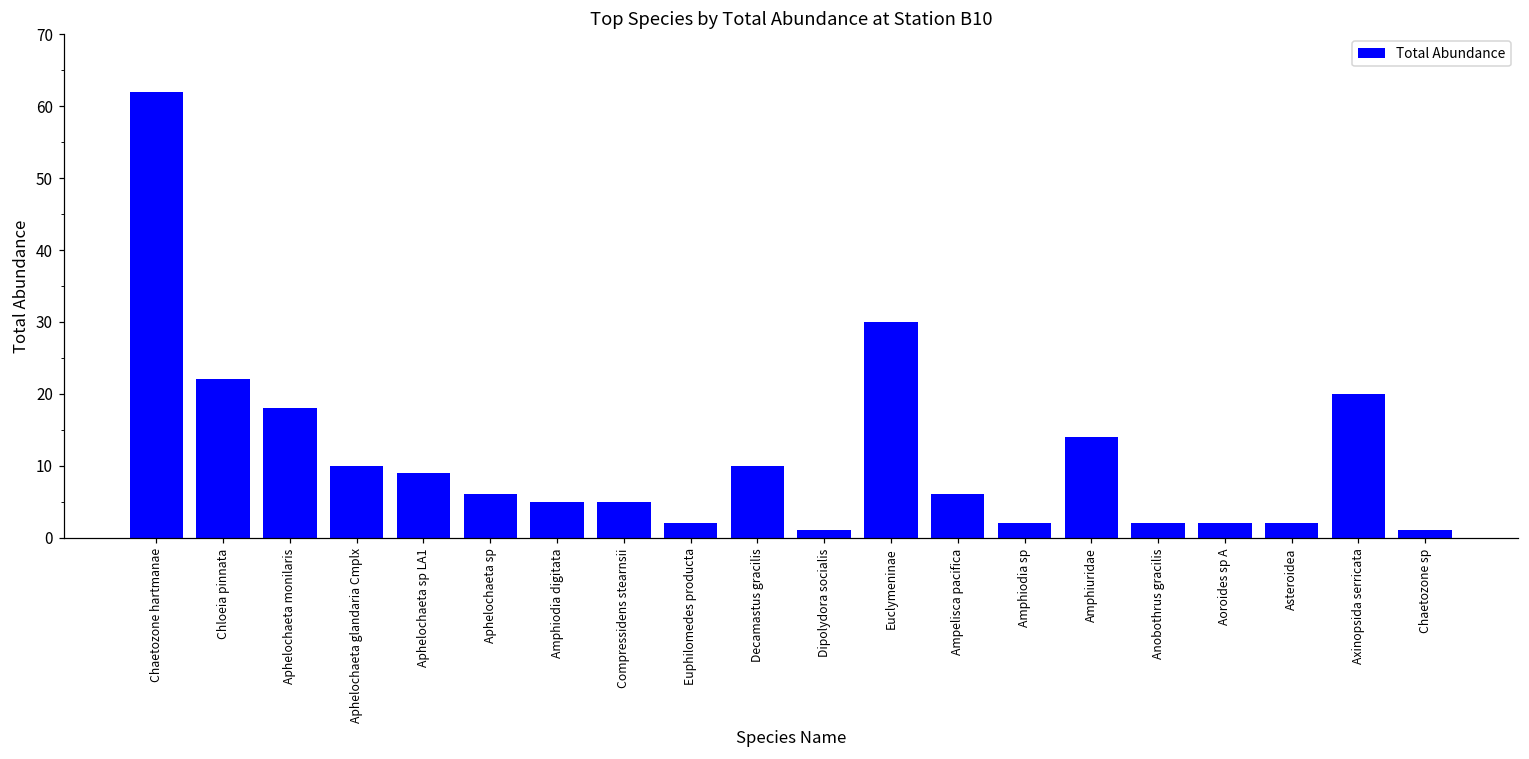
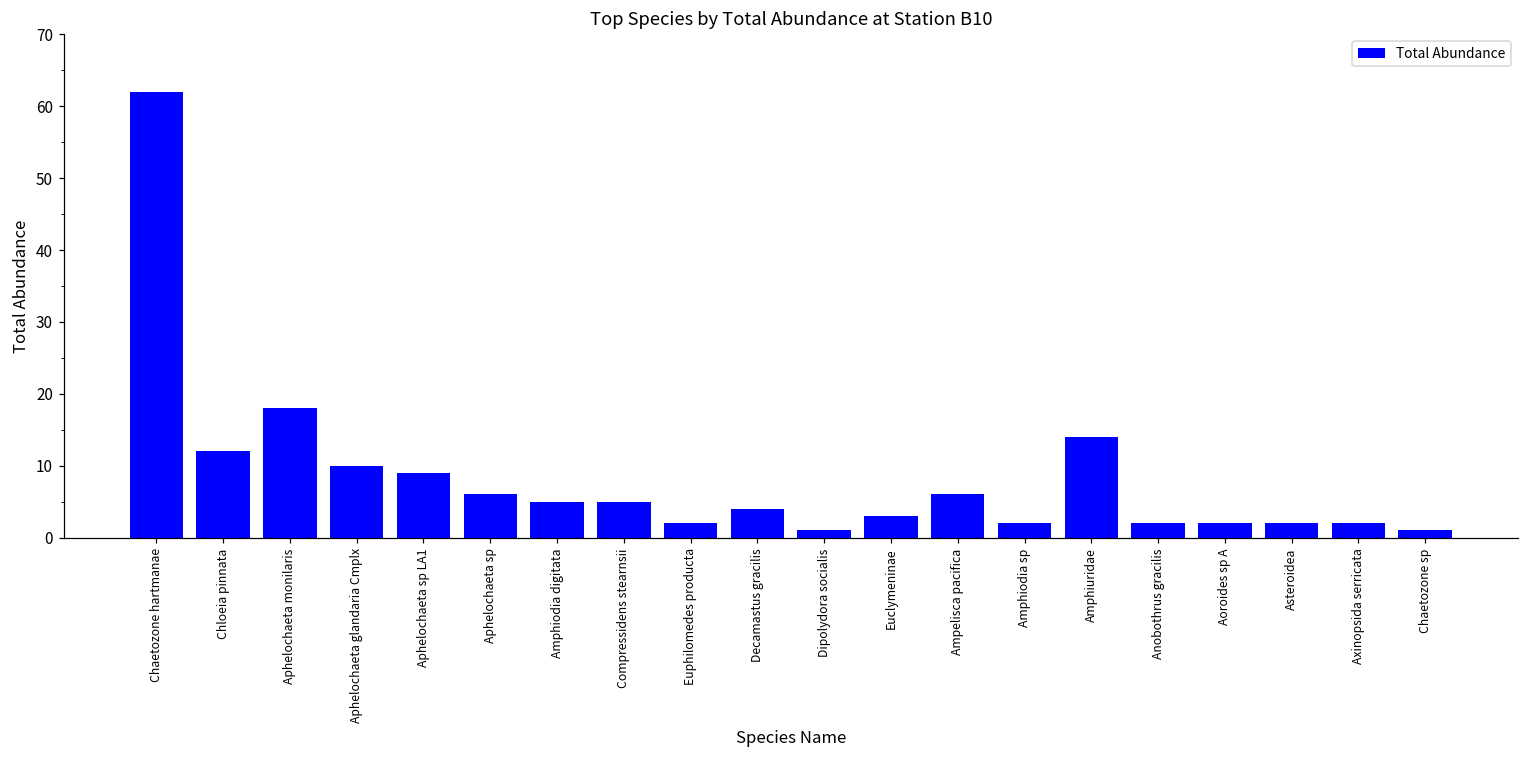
Chloeia pinnata: 22 -> 12
Decamastus gracilis: 10 -> 4
Euclymeninae: 30 -> 3
Axinopsida serricata: 20 -> 2
